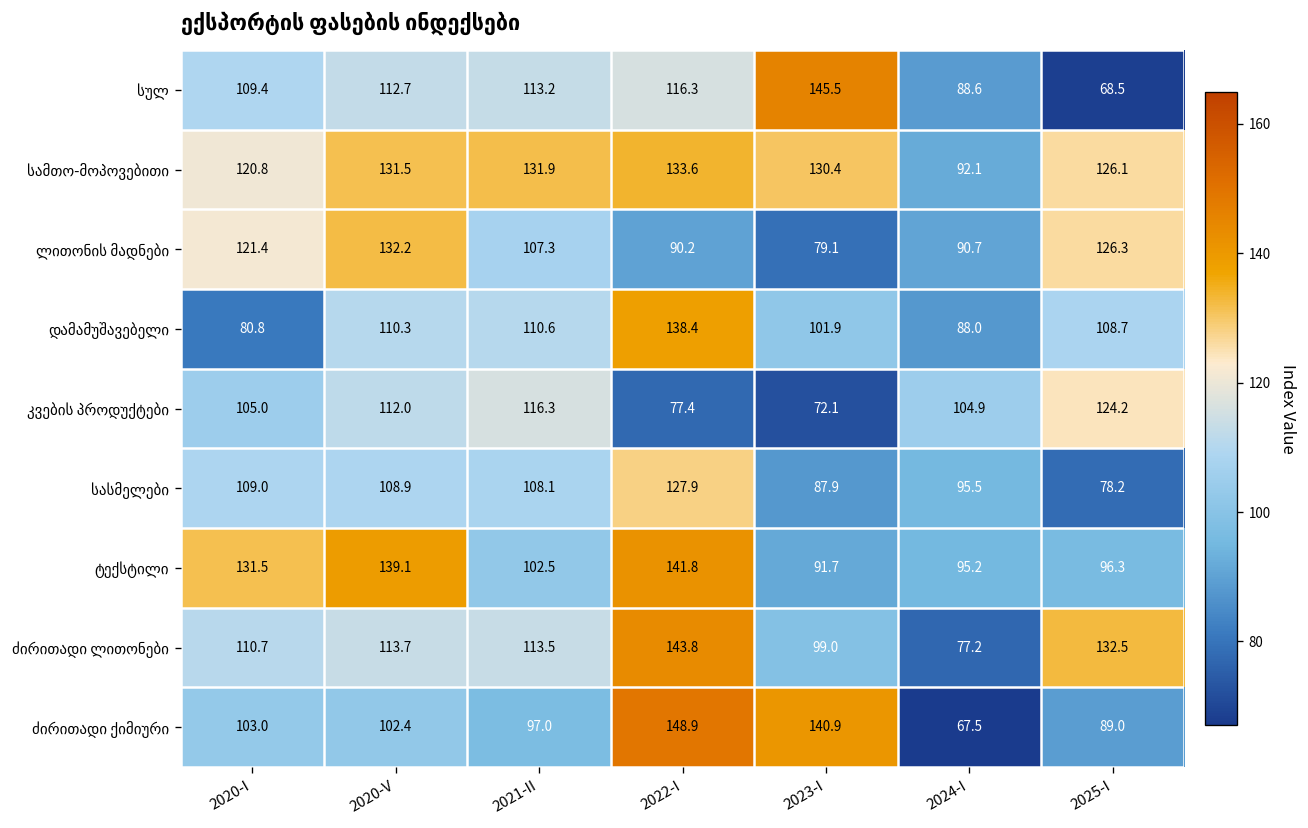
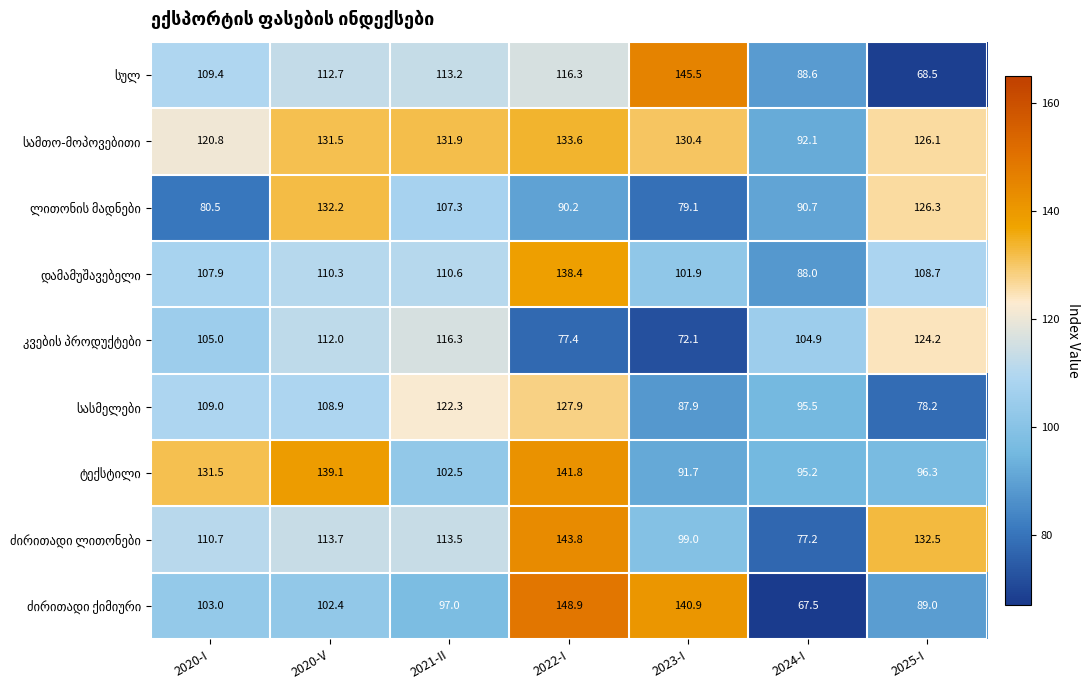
ლითონის მადნები, 2020-I: 121.4 -> 80.5
დამამუშავებელი, 2020-I: 80.8 -> 107.9
სასმელები, 2021-II: 108.1 -> 122.3
